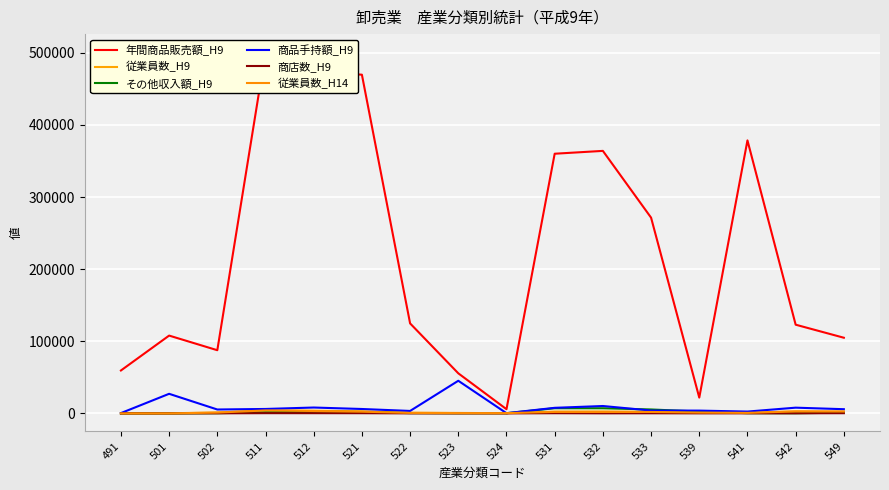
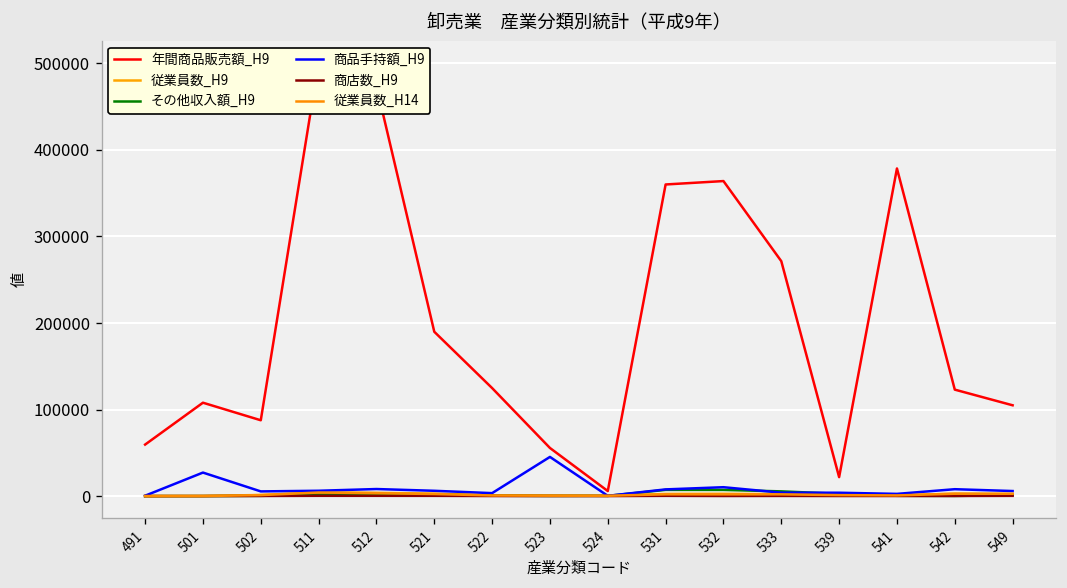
年間商品販売額_H9, 521: 470000 -> 190000
